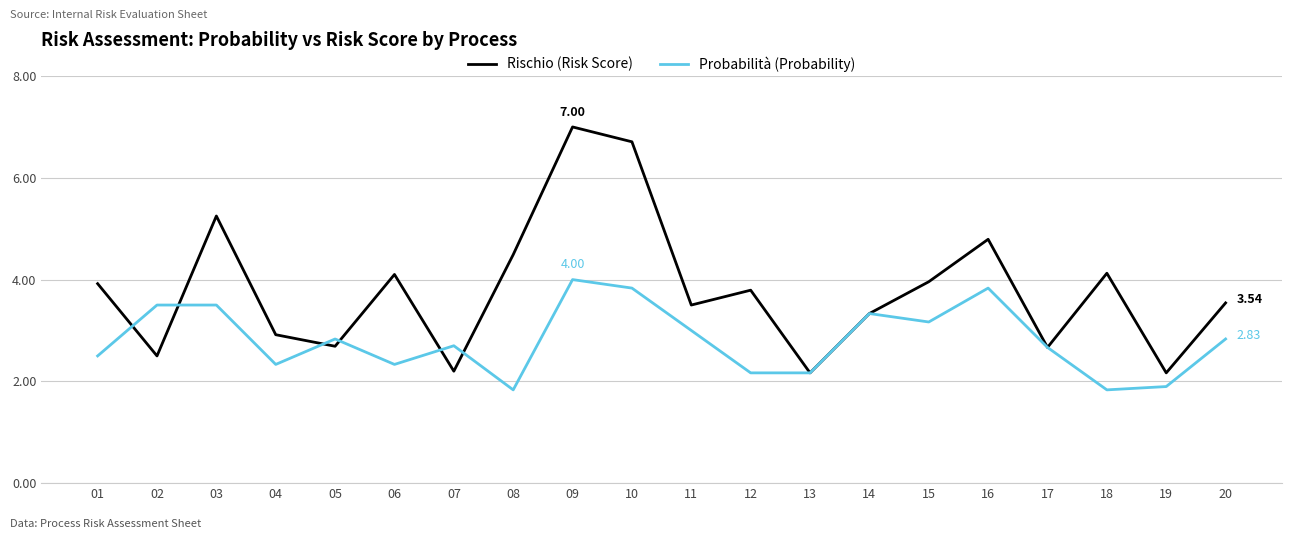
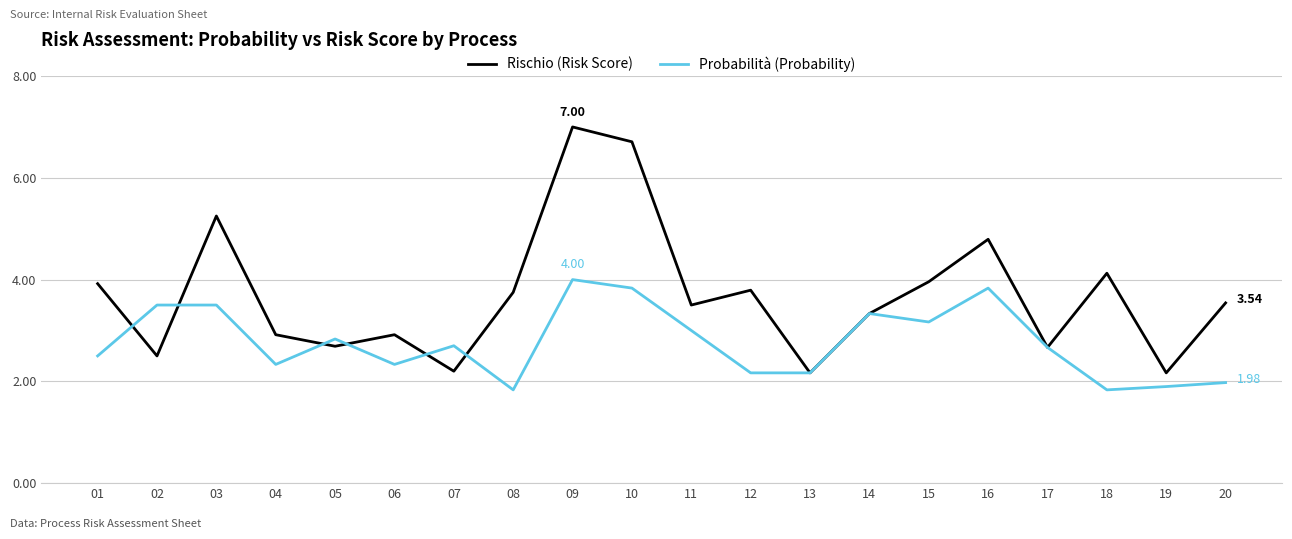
Rischio (Risk Score), 06: 4.1 -> 2.9
Rischio (Risk Score), 08: 4.5 -> 3.8
Probabilità (Probability), 20: 2.83 -> 1.98
